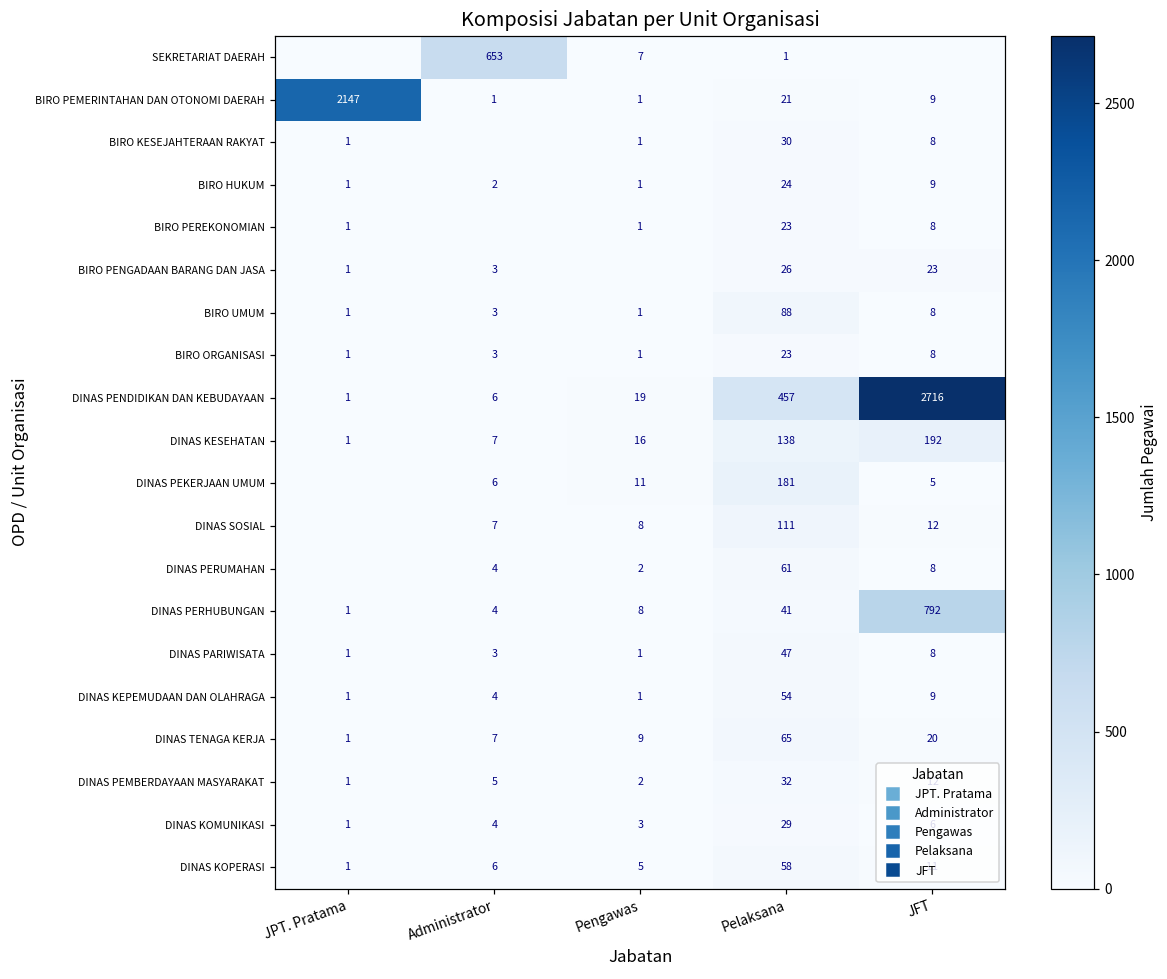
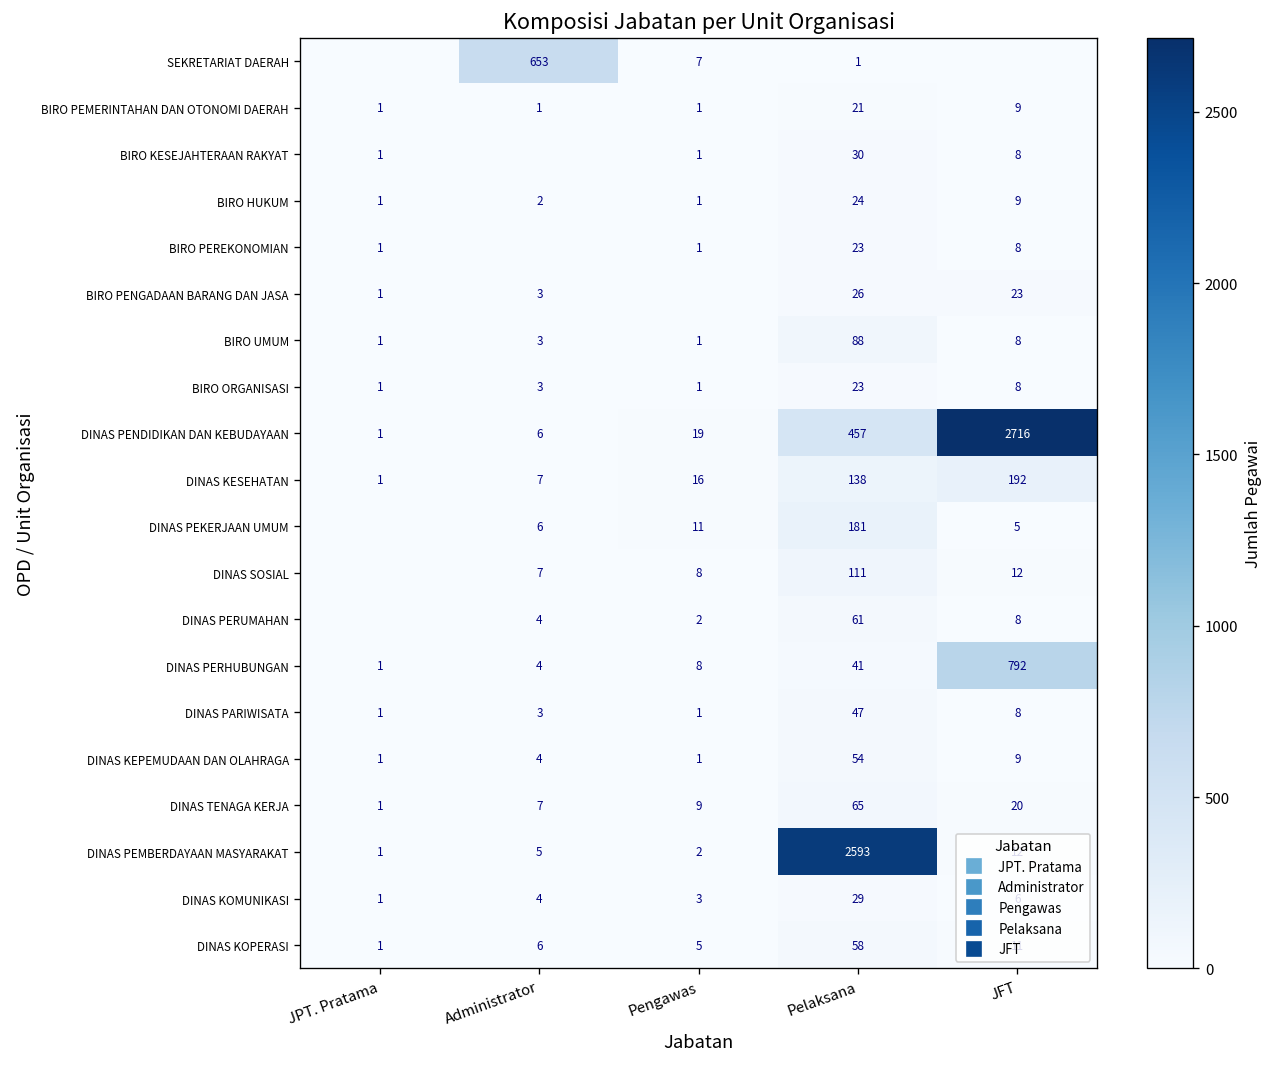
BIRO PEMERINTAHAN DAN OTONOMI DAERAH, JPT. Pratama: 2147 -> 1
DINAS PEMBERDAYAAN MASYARAKAT, Pelaksana: 32 -> 2593
